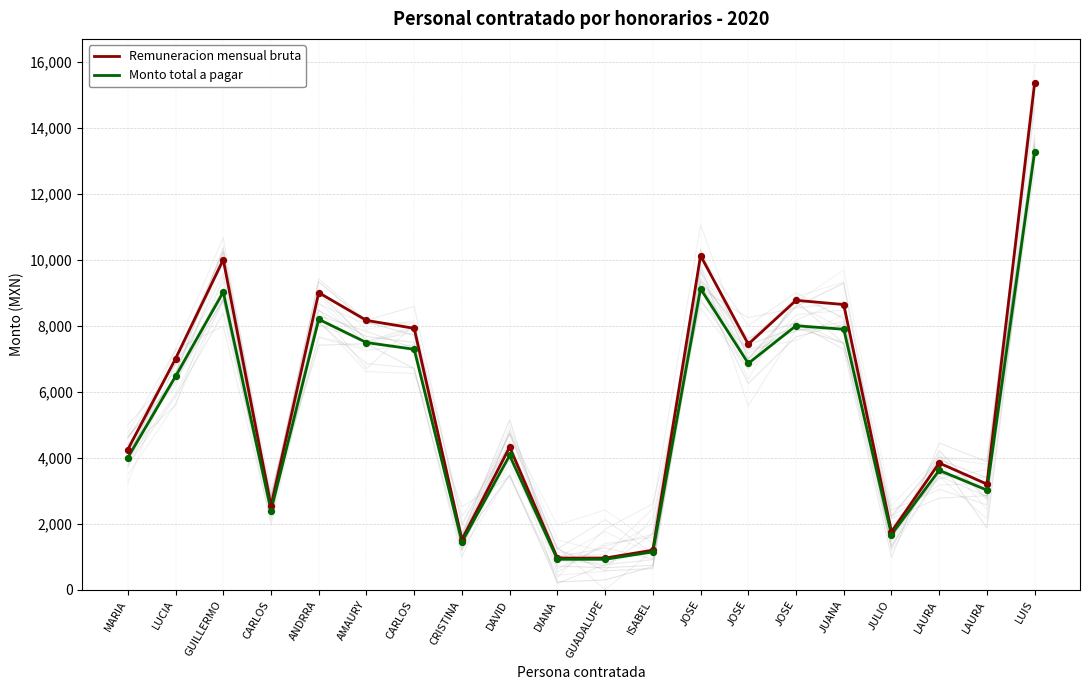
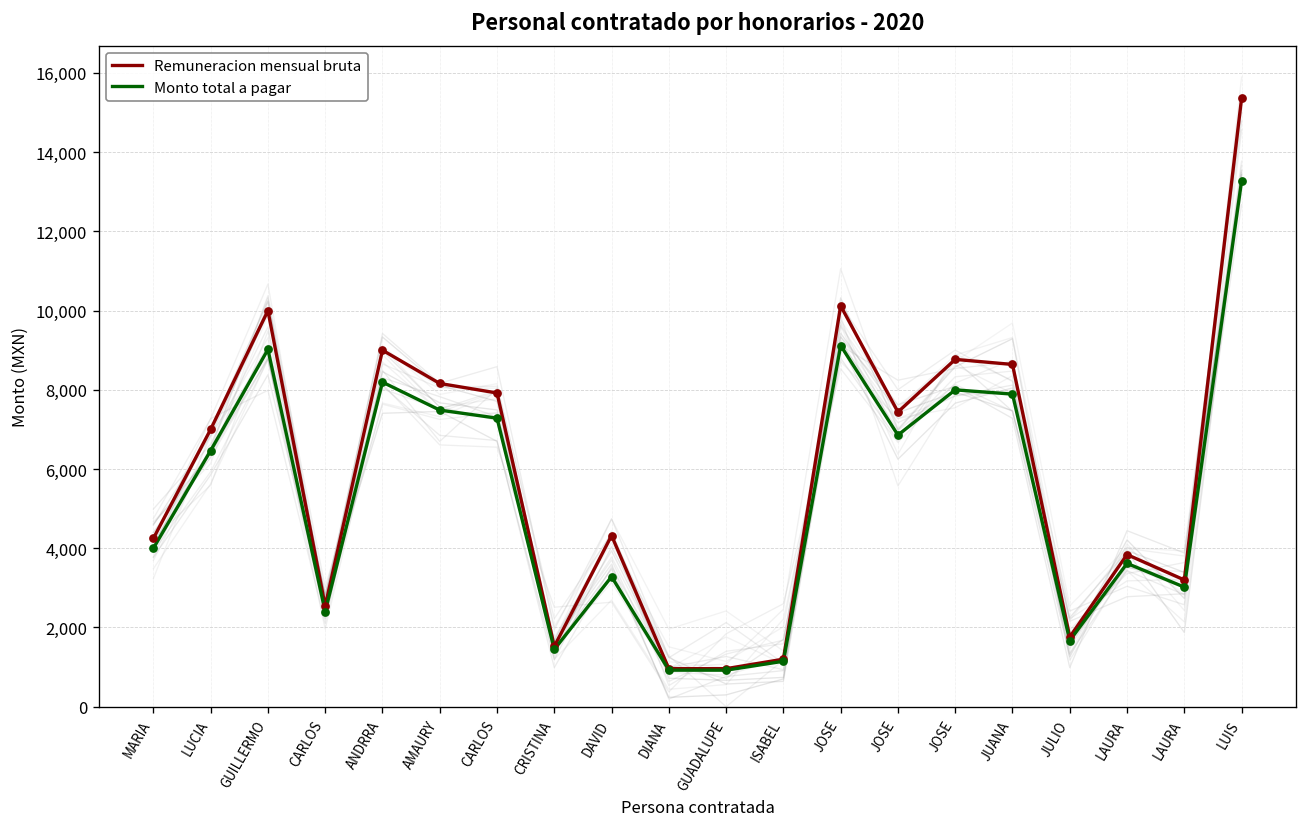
Monto total a pagar, DAVID: 4,100 -> 3,300
